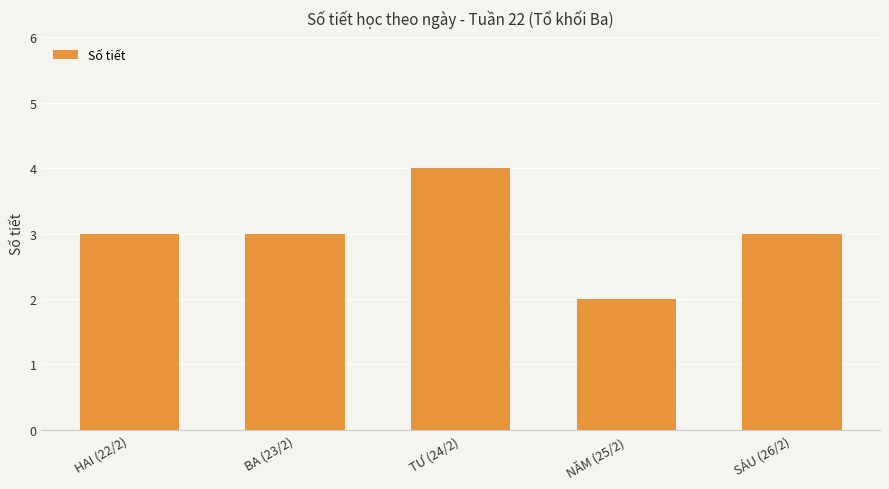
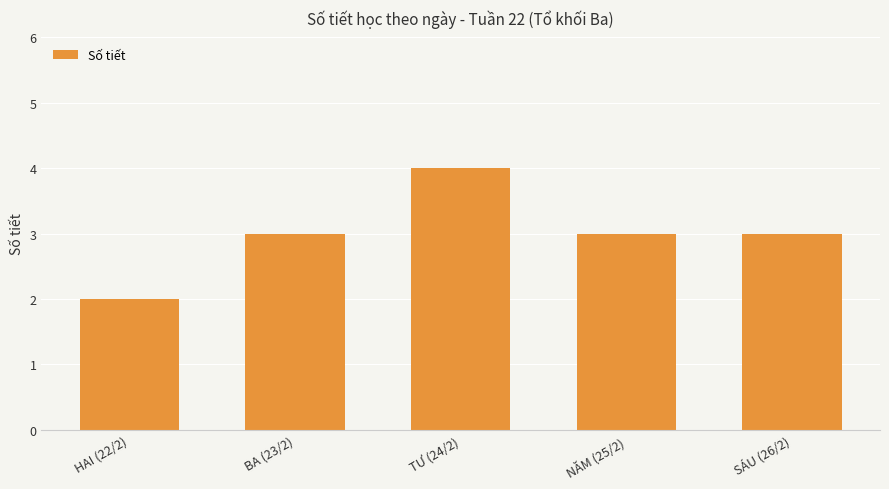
HAI (22/2): 3 -> 2
NĂM (25/2): 2 -> 3
